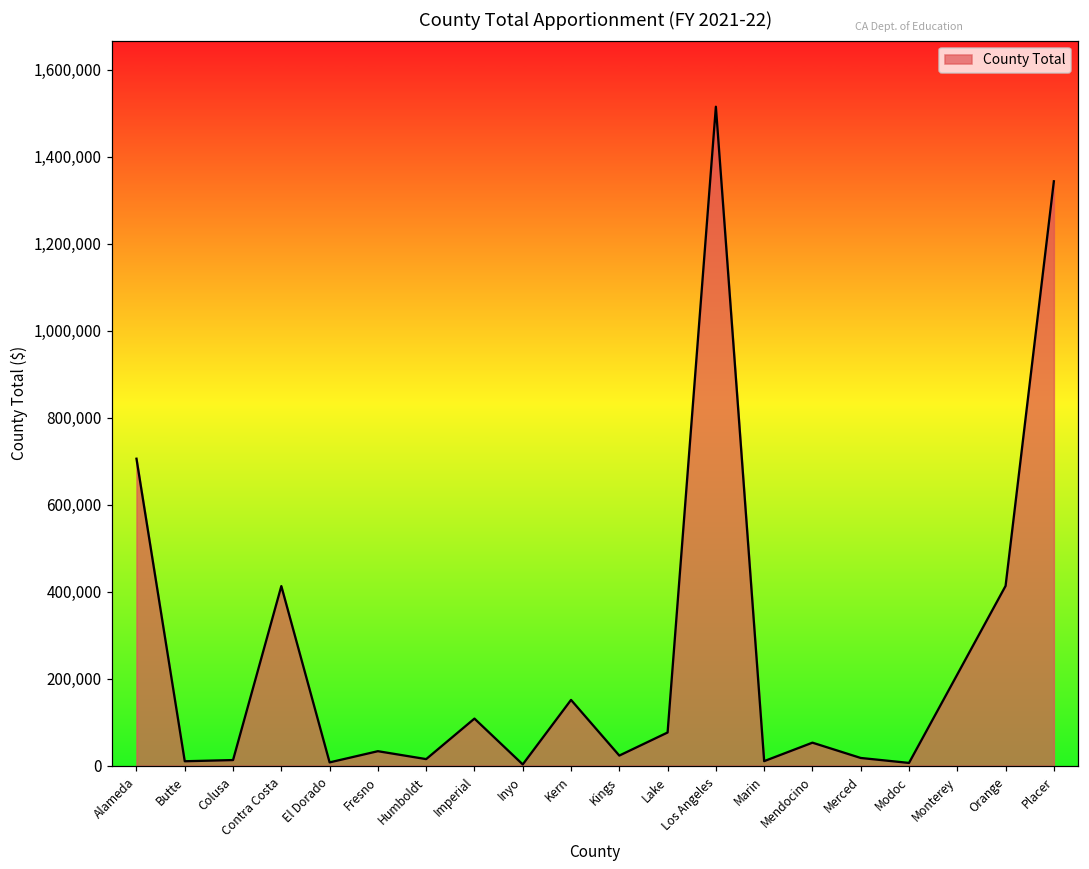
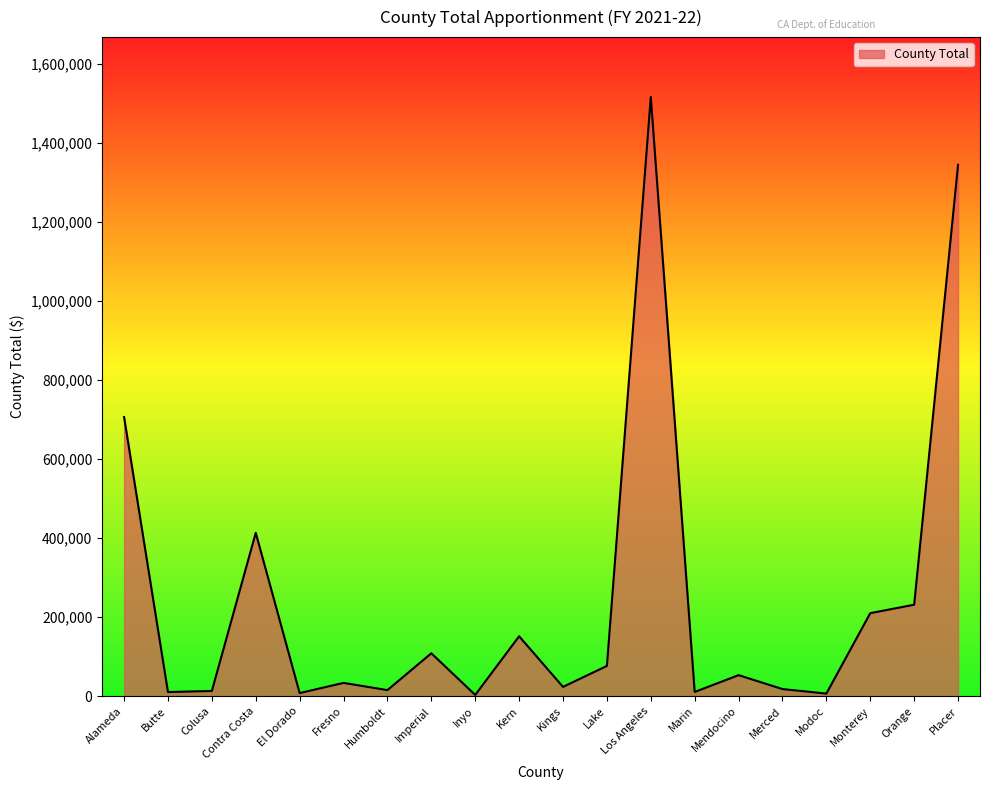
Orange: 410,000 -> 230,000
